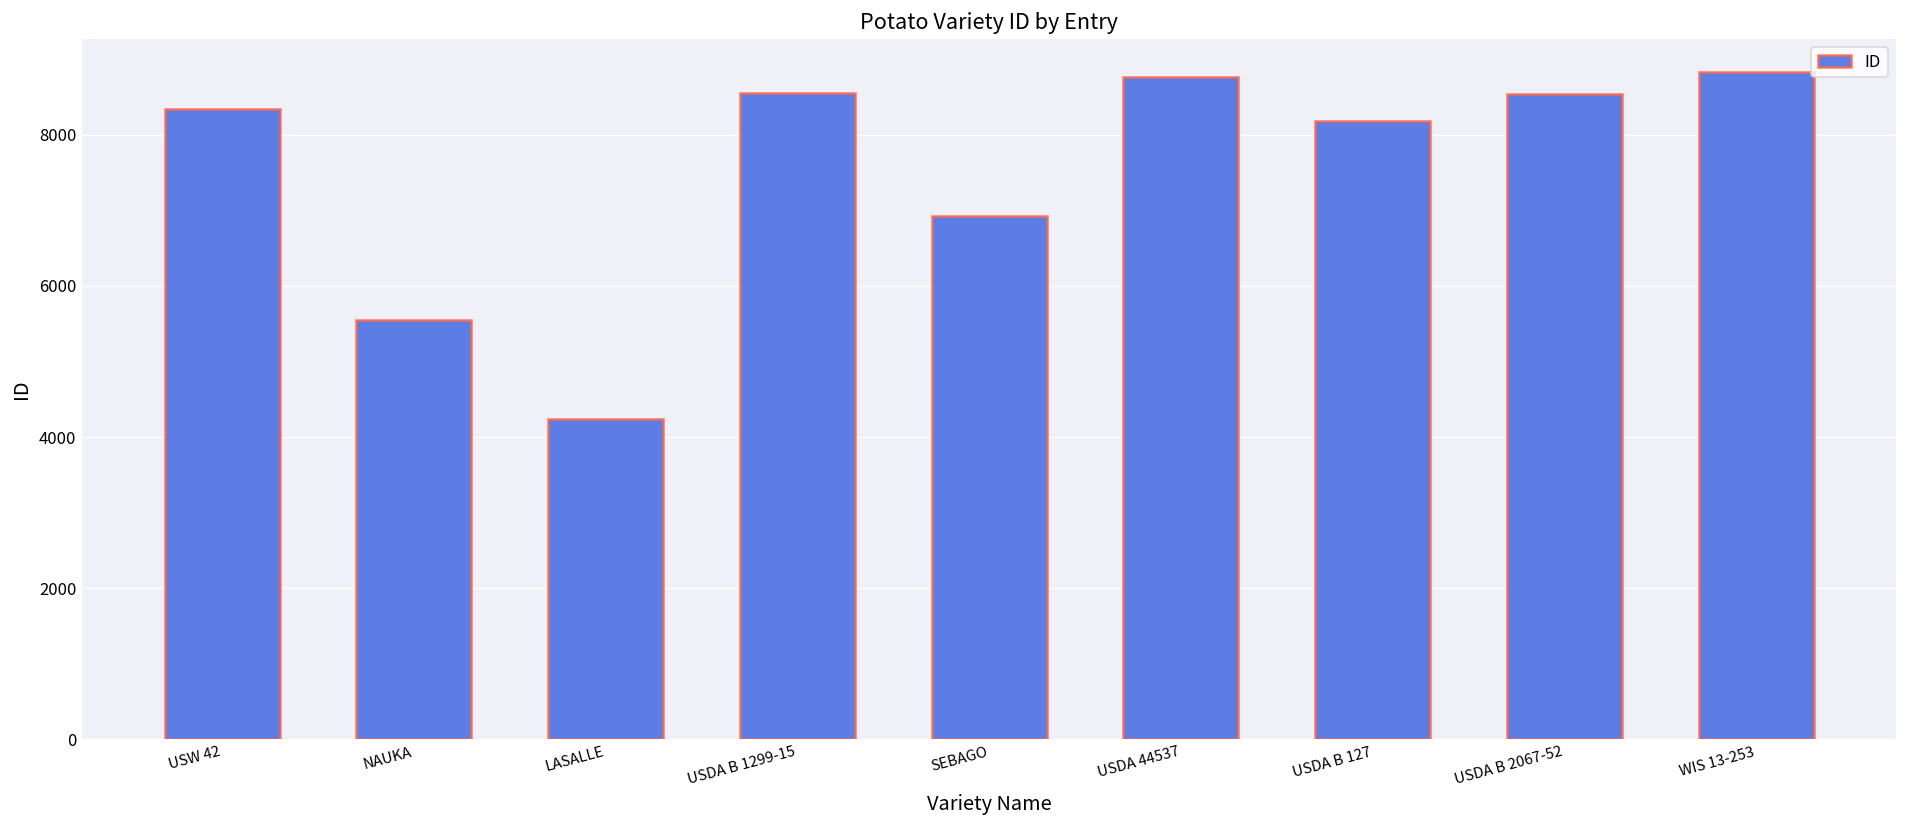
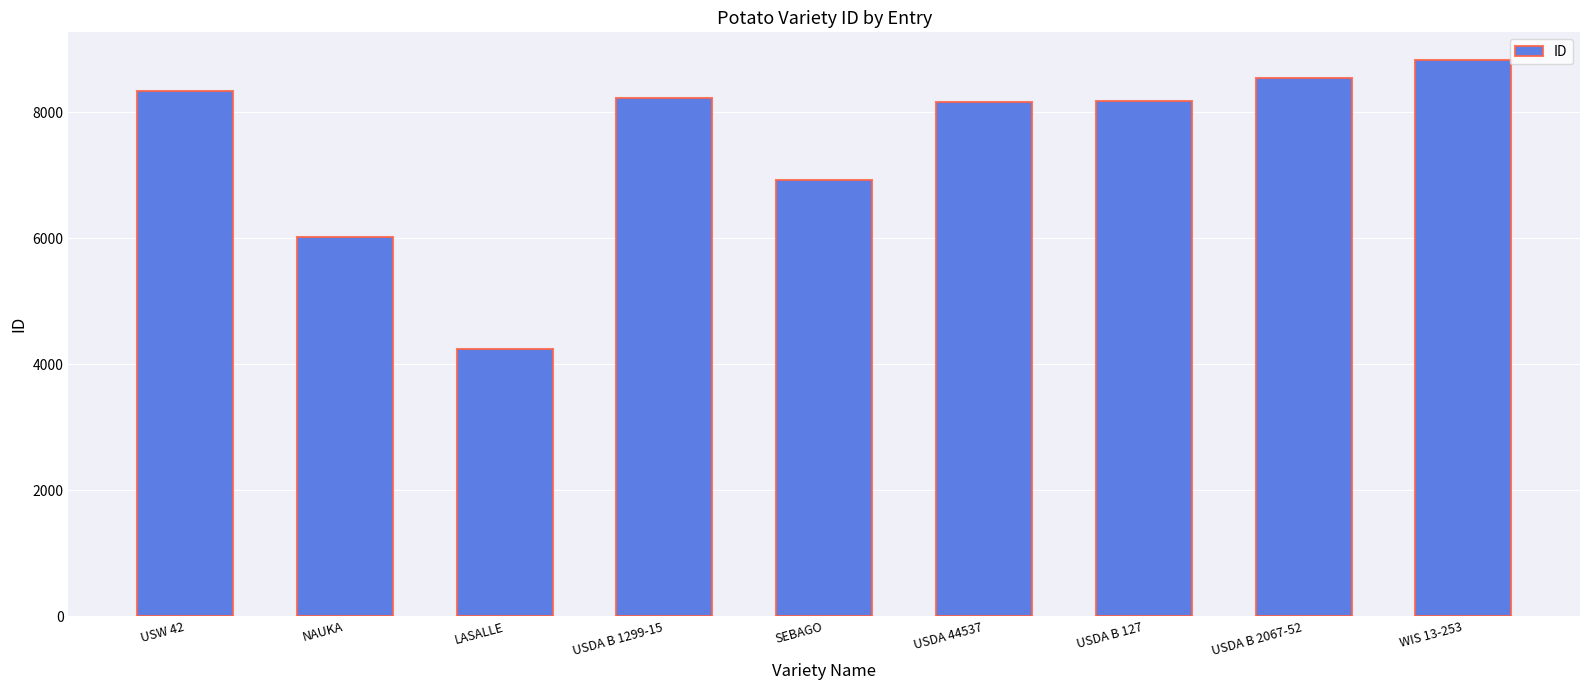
NAUKA: 5600 -> 6000
USDA B 1299-15: 8500 -> 8200
USDA 44537: 8800 -> 8200
